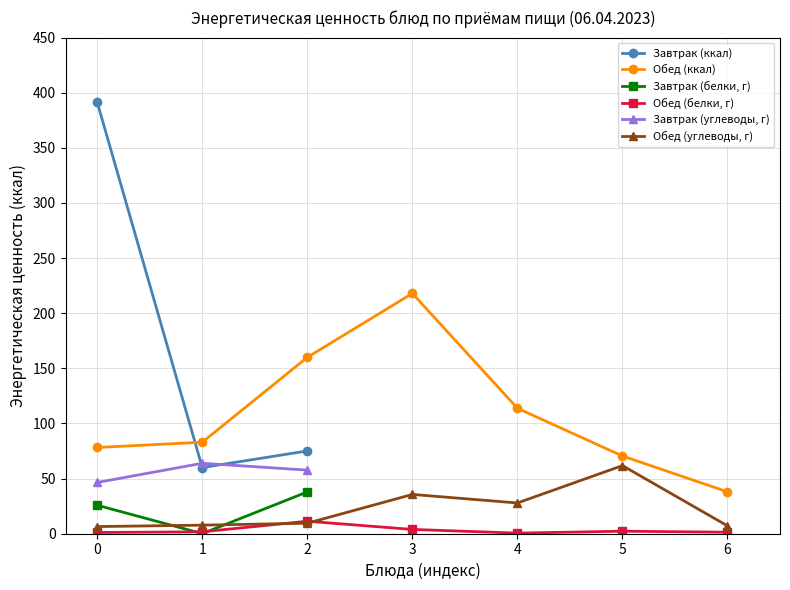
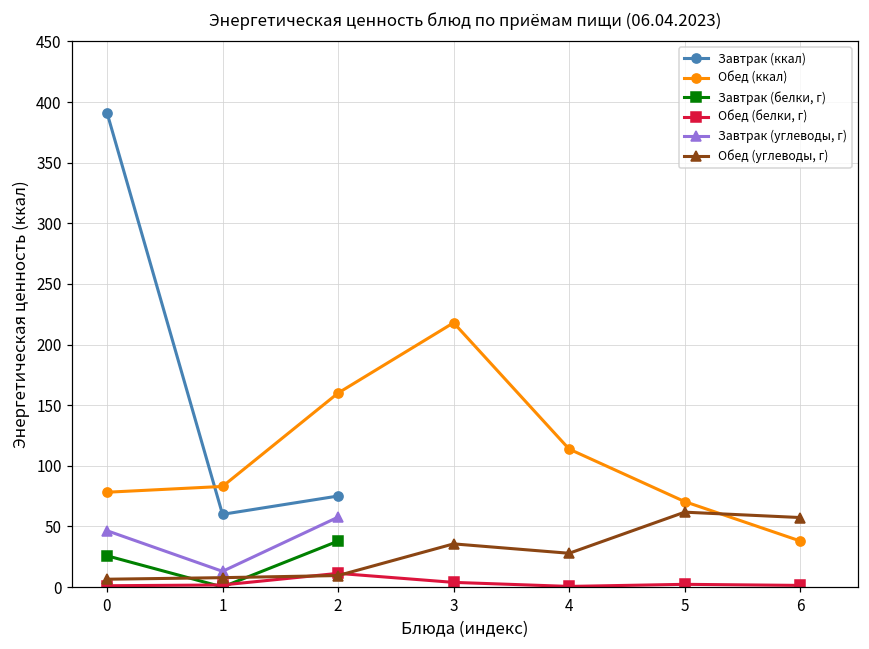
Завтрак (углеводы, г), 1: 64 -> 13
Обед (углеводы, г), 6: 7 -> 57
